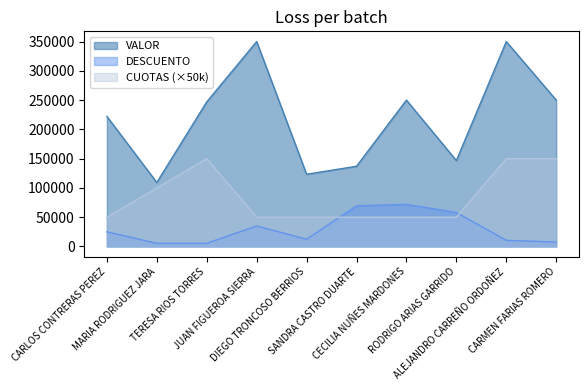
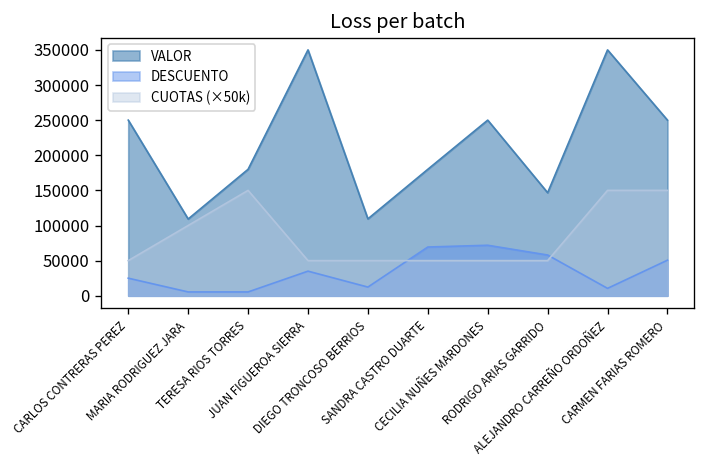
VALOR, CARLOS CONTRERAS PEREZ: 220000 -> 250000
VALOR, TERESA RIOS TORRES: 250000 -> 180000
VALOR, DIEGO TRONCOSO BERRIOS: 120000 -> 110000
VALOR, SANDRA CASTRO DUARTE: 140000 -> 180000
DESCUENTO, CARMEN FARIAS ROMERO: 10000 -> 50000
